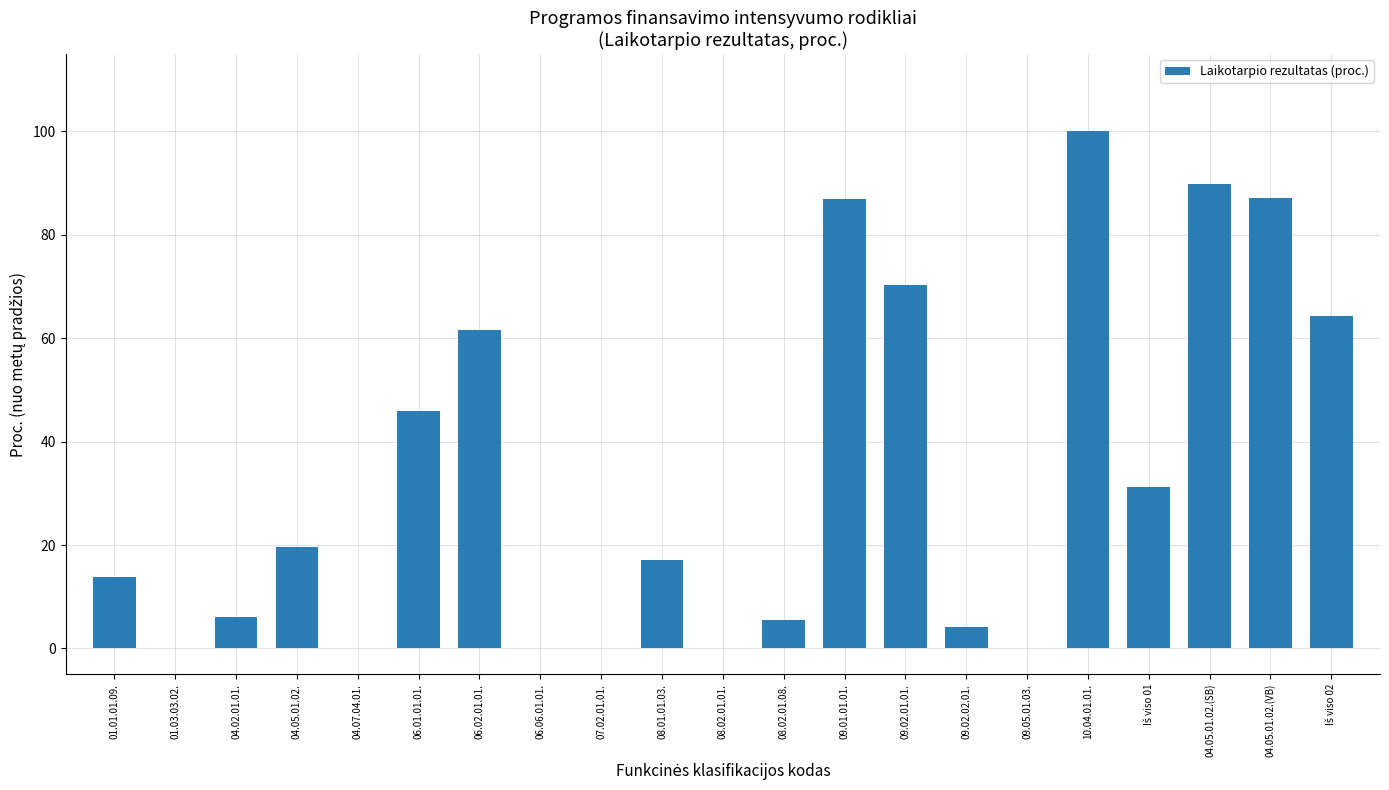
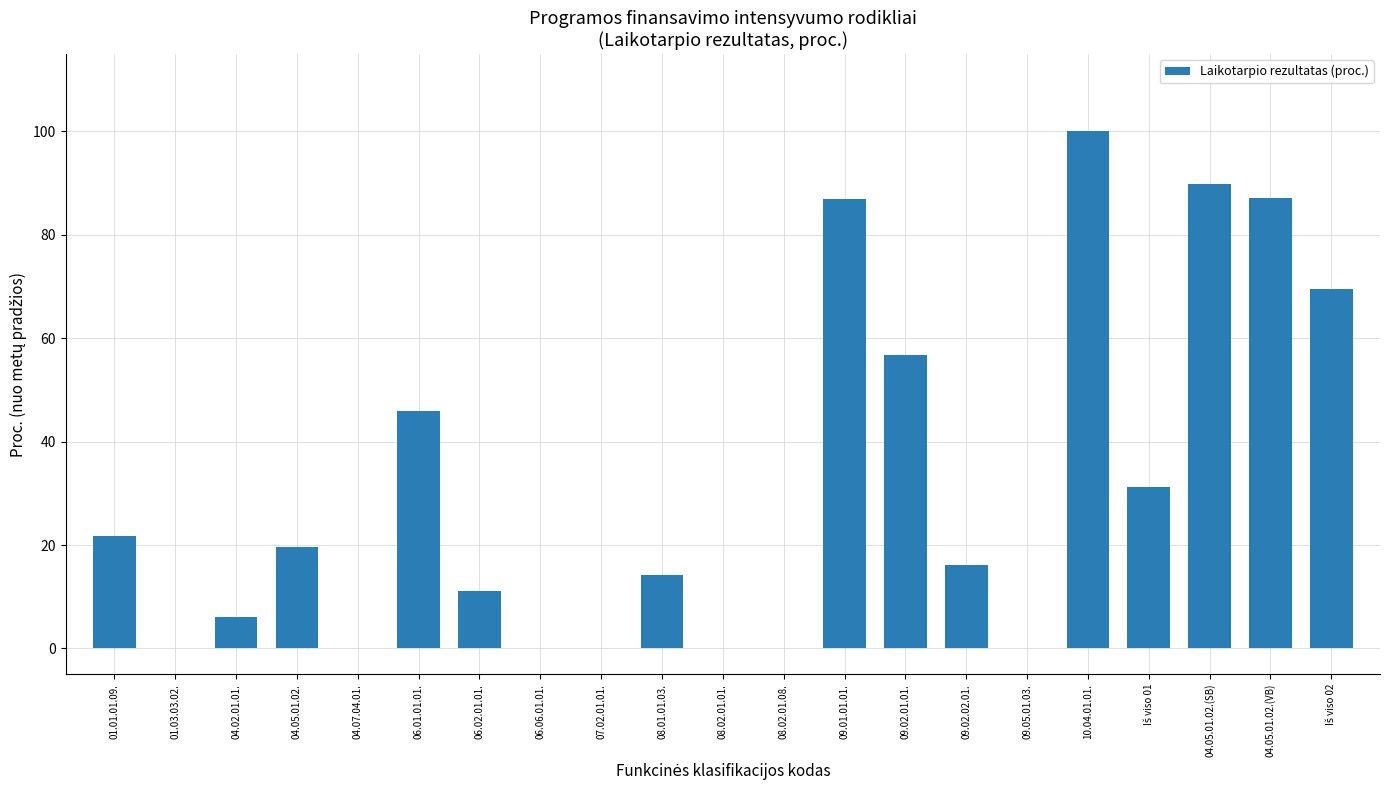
01.01.01.09.: 14 -> 22
06.02.01.01.: 62 -> 11
08.01.01.03.: 17 -> 14
08.02.01.08.: 6 -> 0
09.02.01.01.: 70 -> 57
09.02.02.01.: 4 -> 16
Iš viso 02: 64 -> 70
